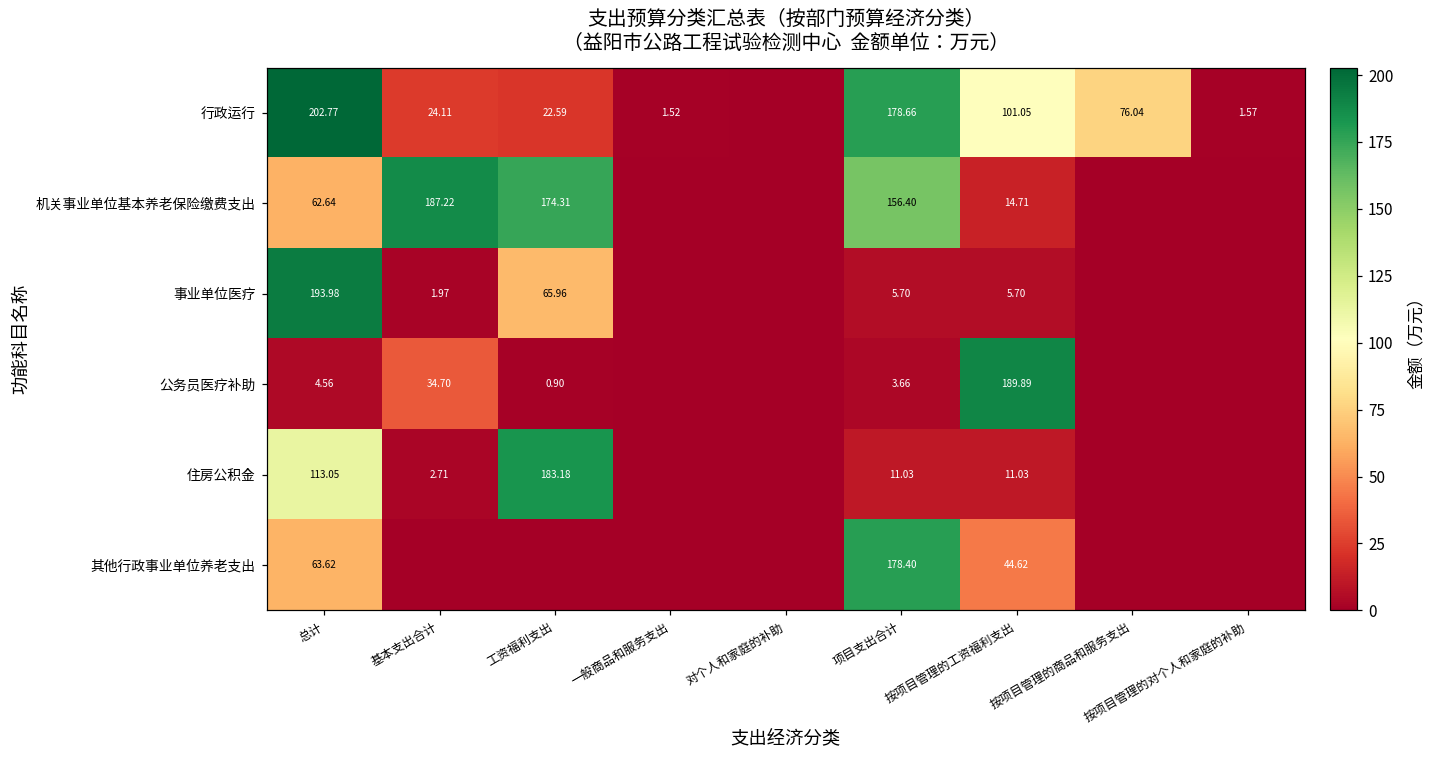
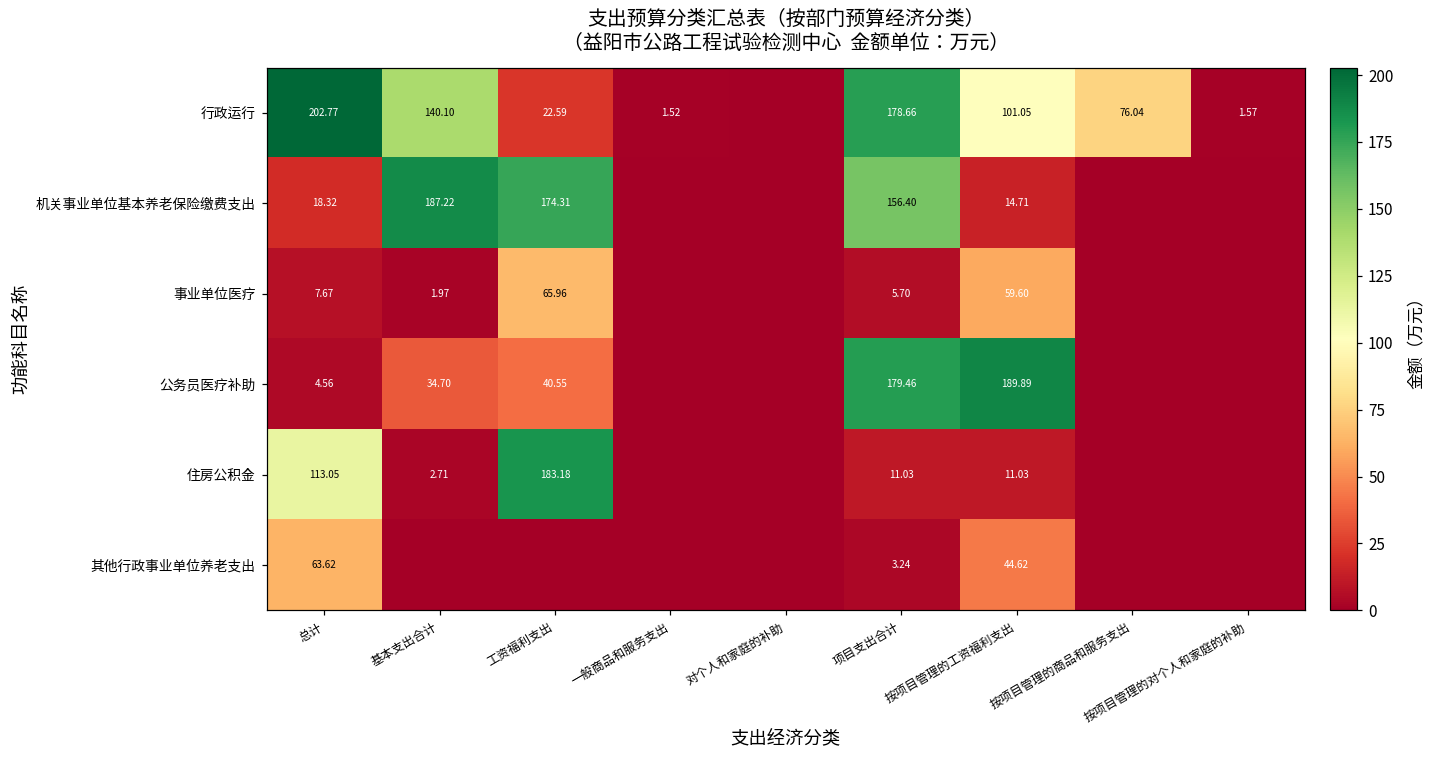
行政运行, 基本支出合计: 24.11 -> 140.10
机关事业单位基本养老保险缴费支出, 总计: 62.64 -> 18.32
事业单位医疗, 总计: 193.98 -> 7.67
事业单位医疗, 按项目管理的工资福利支出: 5.70 -> 59.60
公务员医疗补助, 工资福利支出: 0.90 -> 40.55
公务员医疗补助, 项目支出合计: 3.66 -> 179.46
其他行政事业单位养老支出, 项目支出合计: 178.40 -> 3.24
